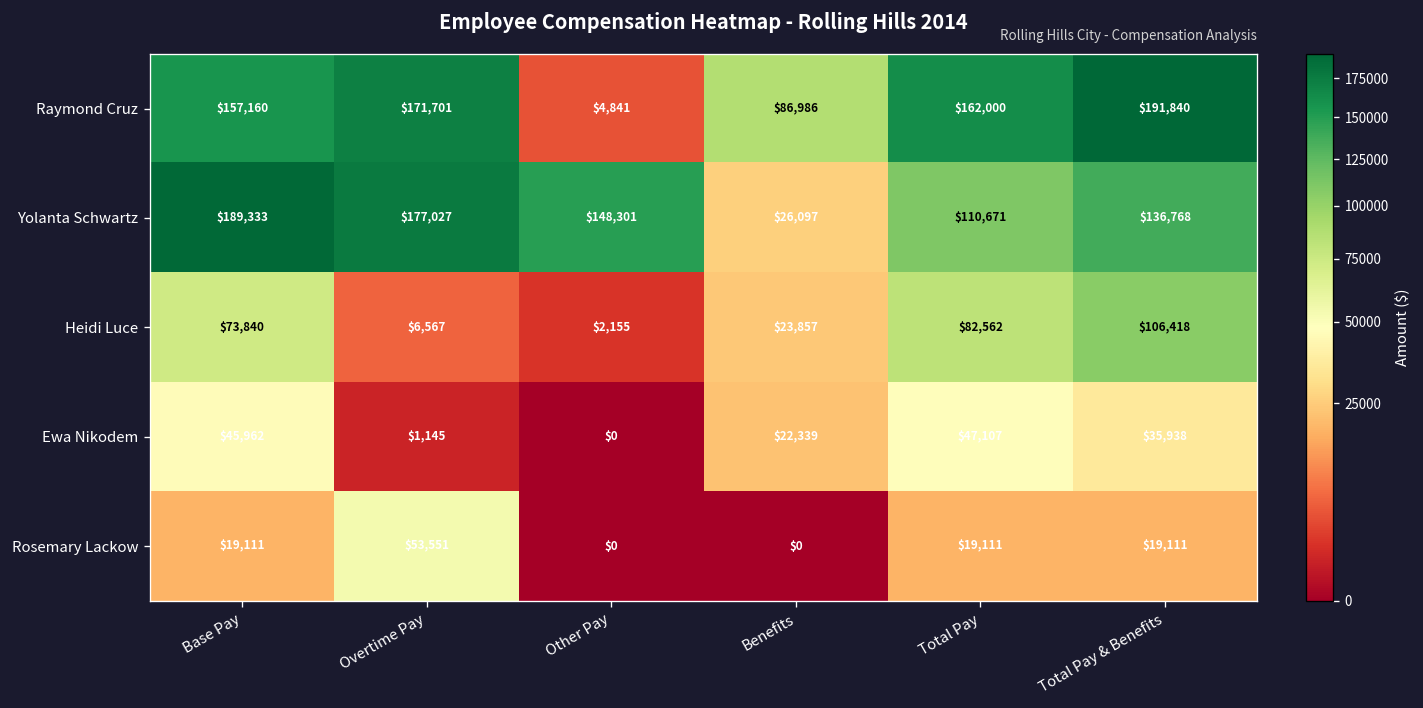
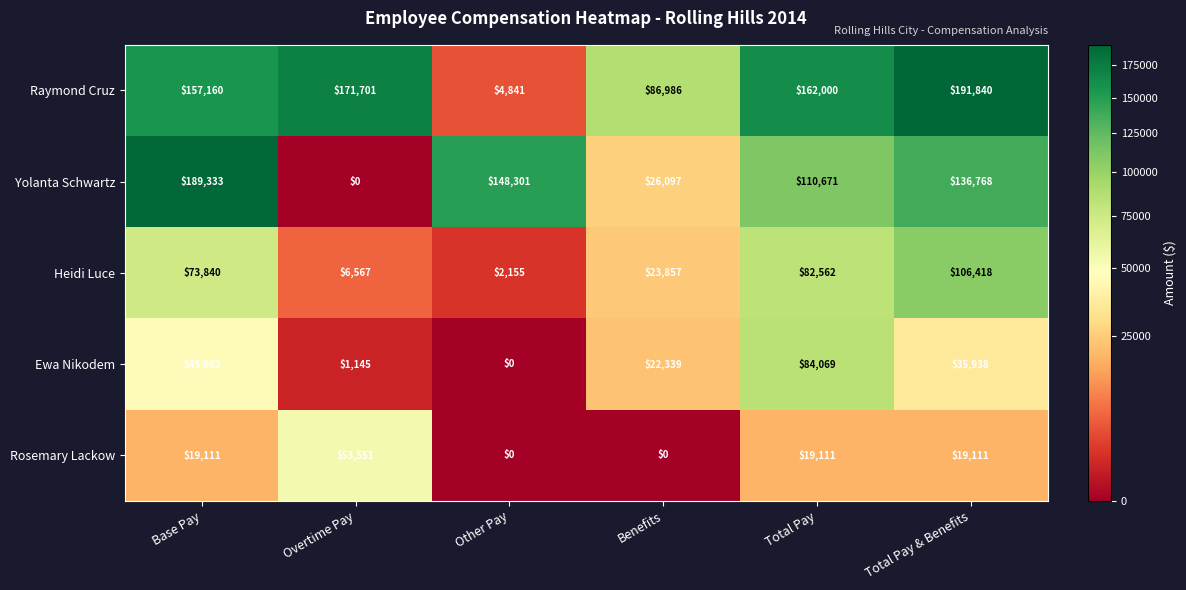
Yolanta Schwartz, Overtime Pay: $177,027 -> $0
Ewa Nikodem, Total Pay: $47,107 -> $84,069
